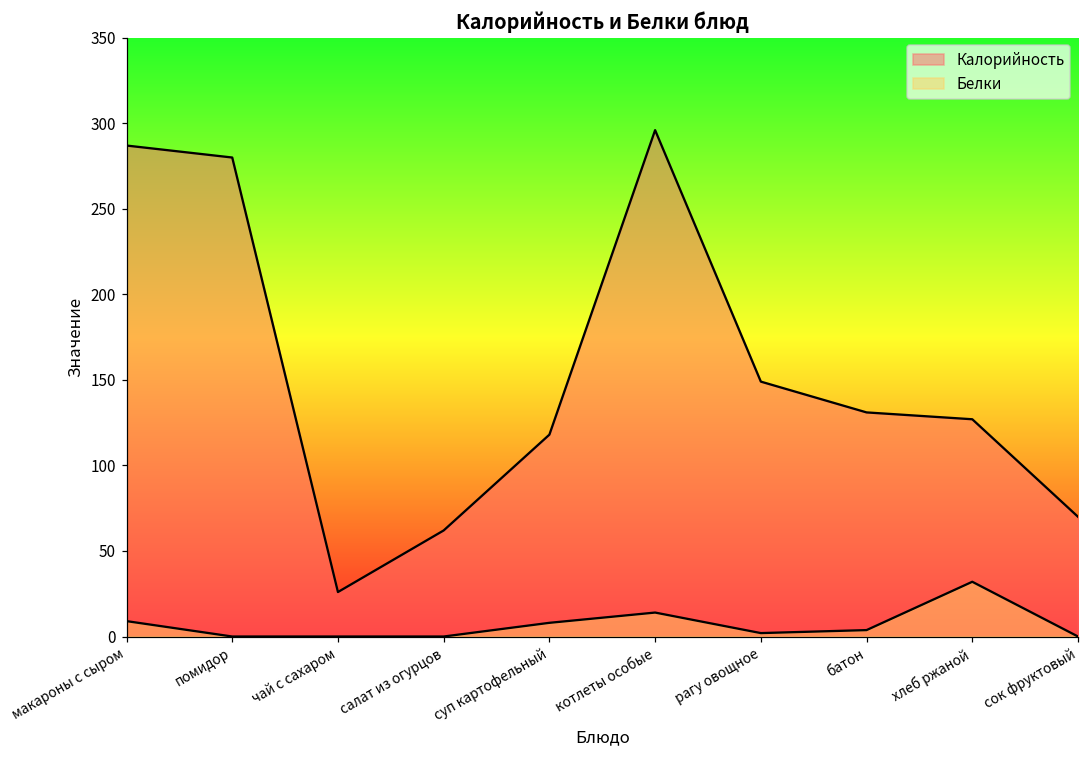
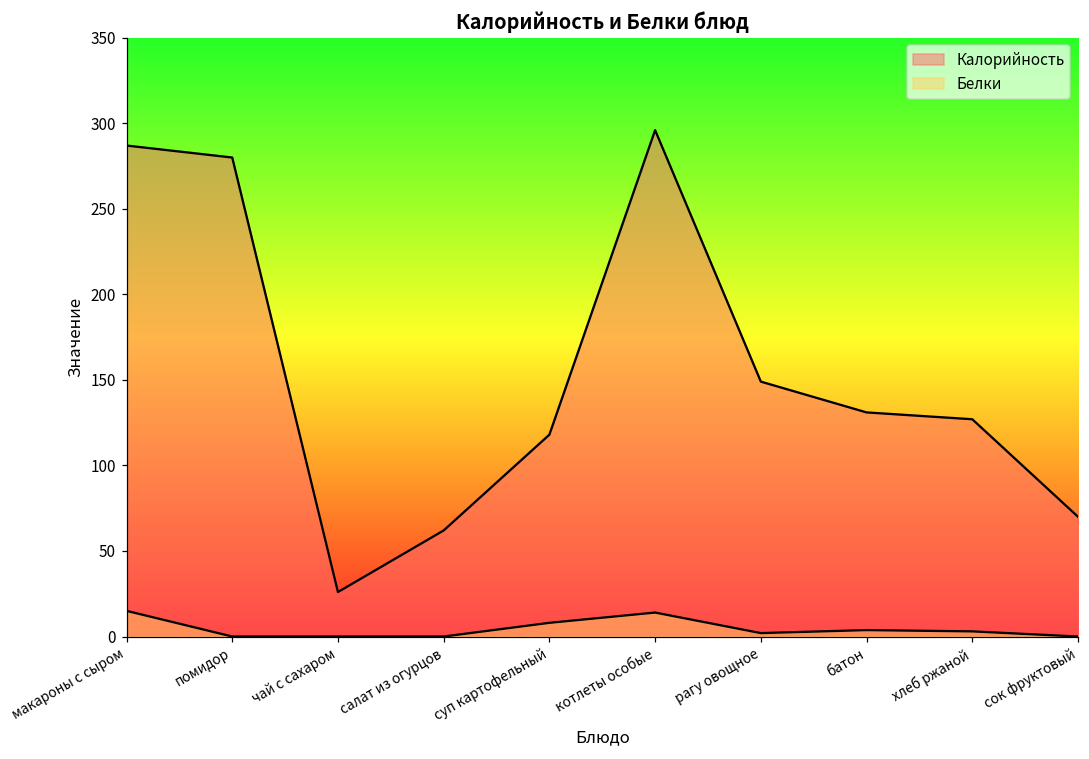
Белки, макароны с сыром: 9 -> 15
Белки, хлеб ржаной: 32 -> 3
